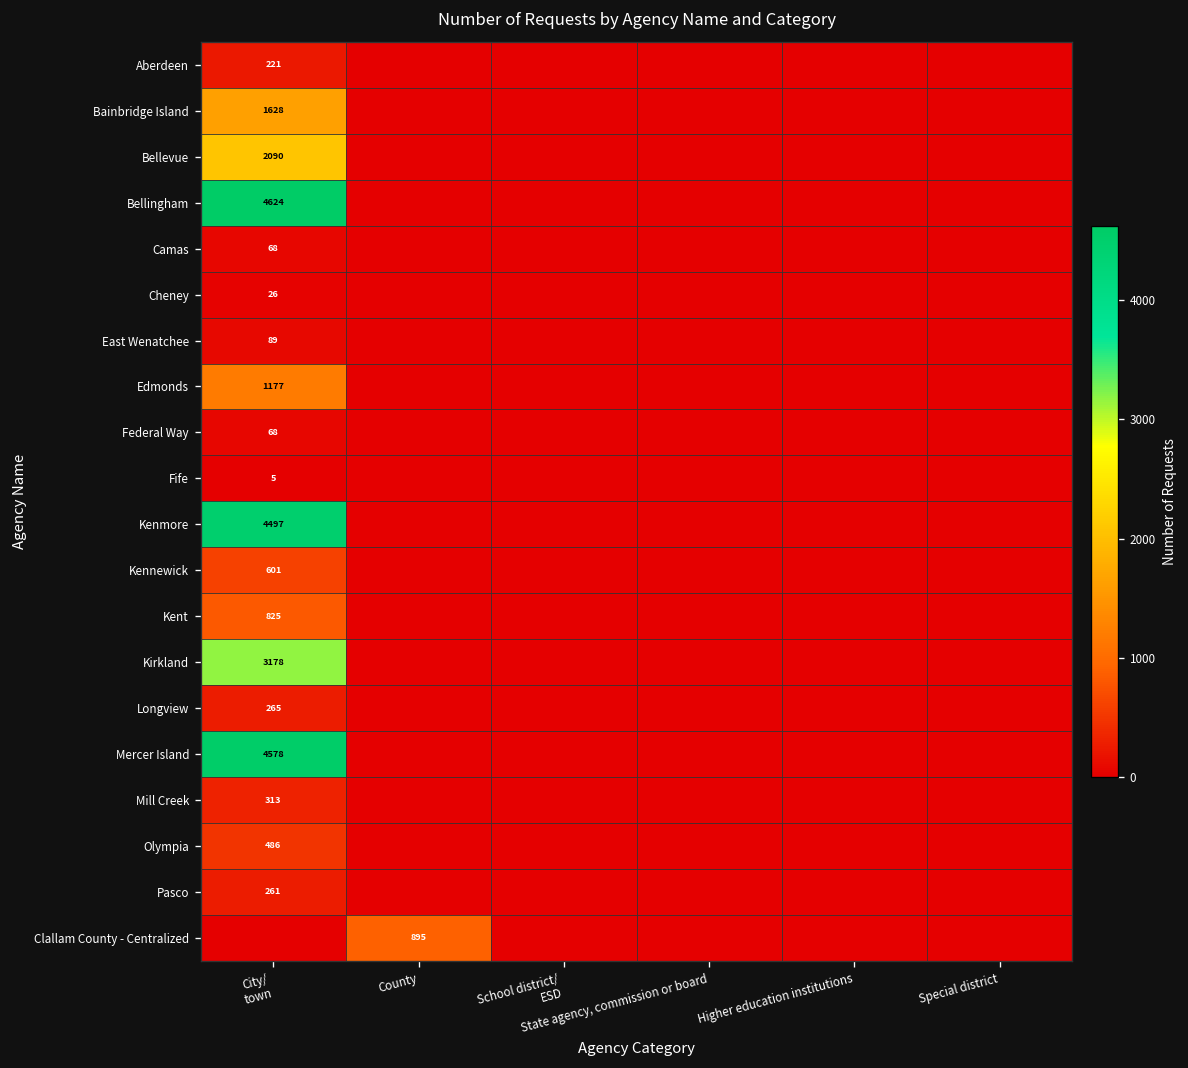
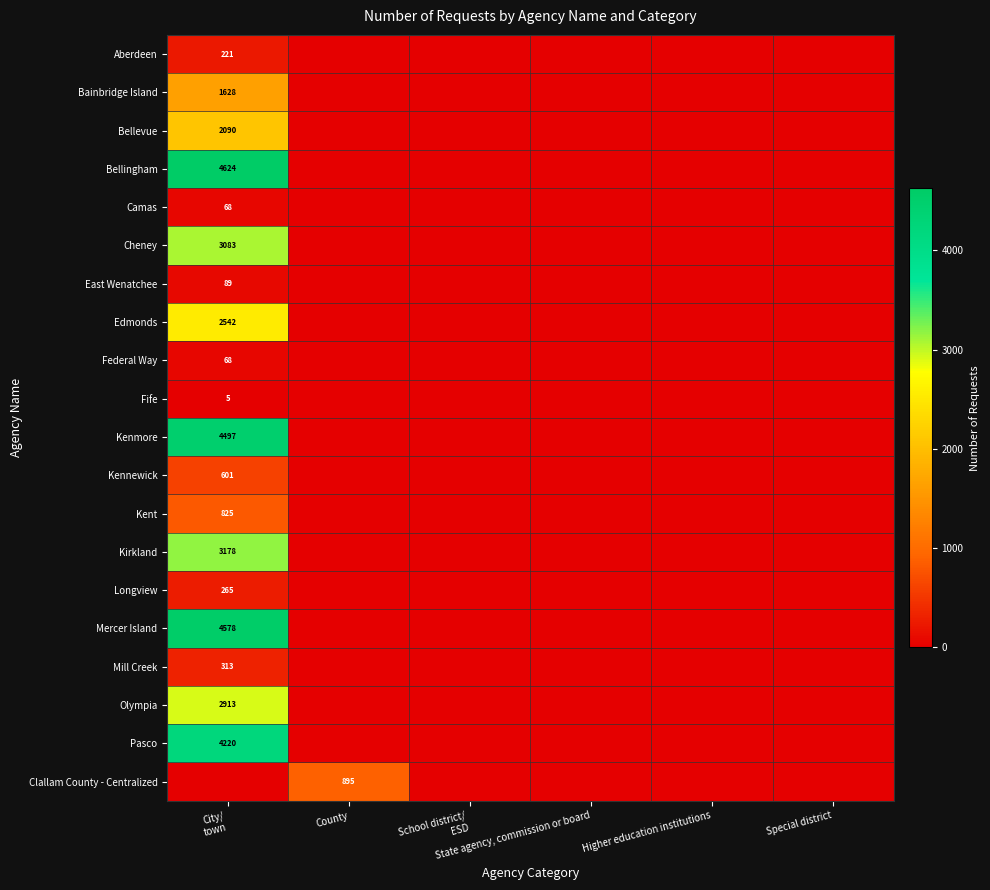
Cheney, City/ town: 26 -> 3083
Edmonds, City/ town: 1177 -> 2542
Olympia, City/ town: 486 -> 2913
Pasco, City/ town: 261 -> 4220
